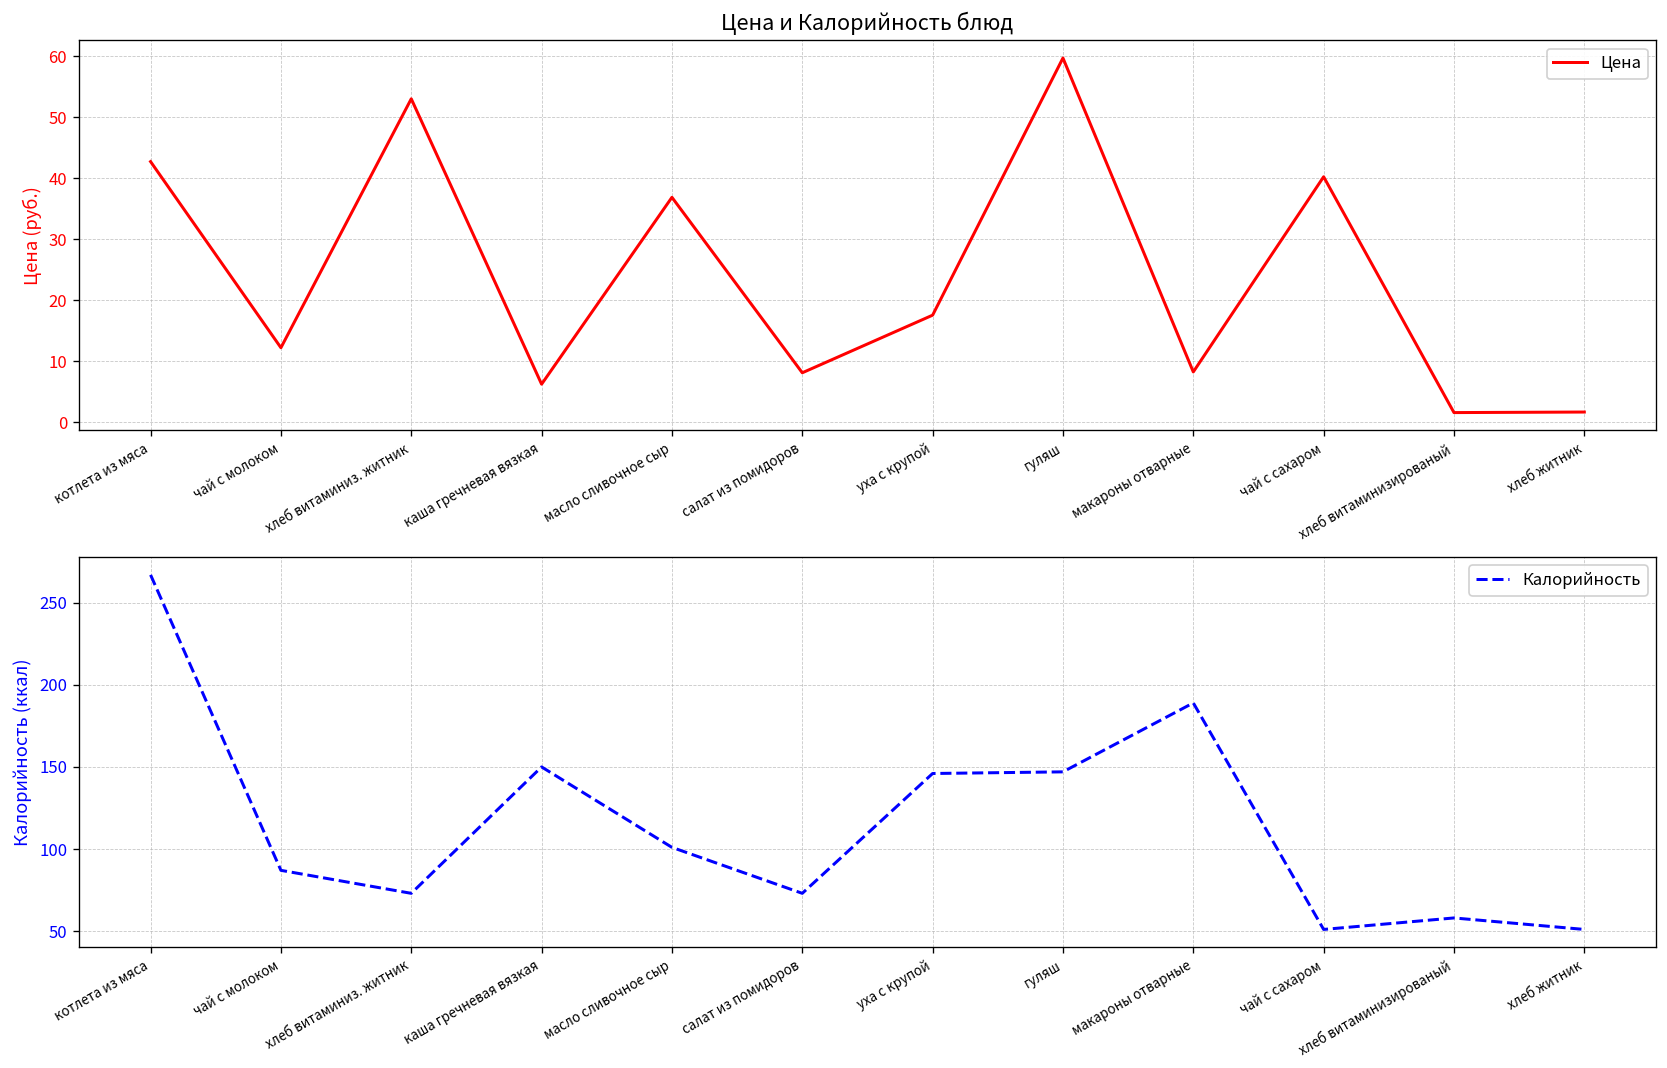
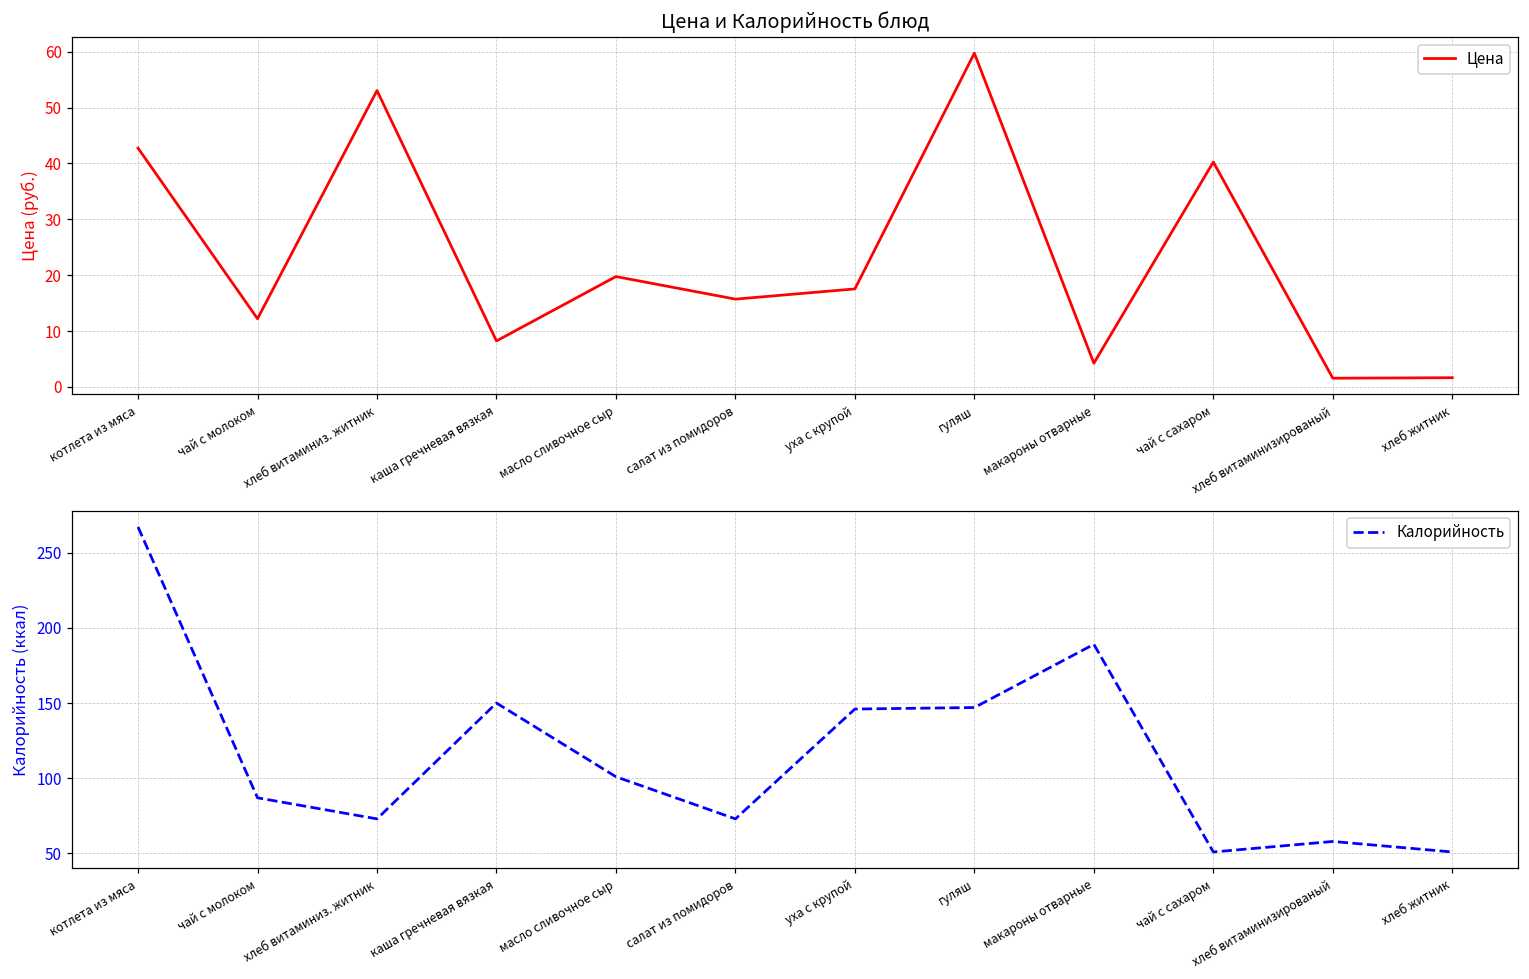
Цена и Калорийность блюд, каша гречневая вязкая: 6 -> 8
Цена и Калорийность блюд, масло сливочное сыр: 37 -> 20
Цена и Калорийность блюд, салат из помидоров: 8 -> 16
Цена и Калорийность блюд, макароны отварные: 8 -> 4
